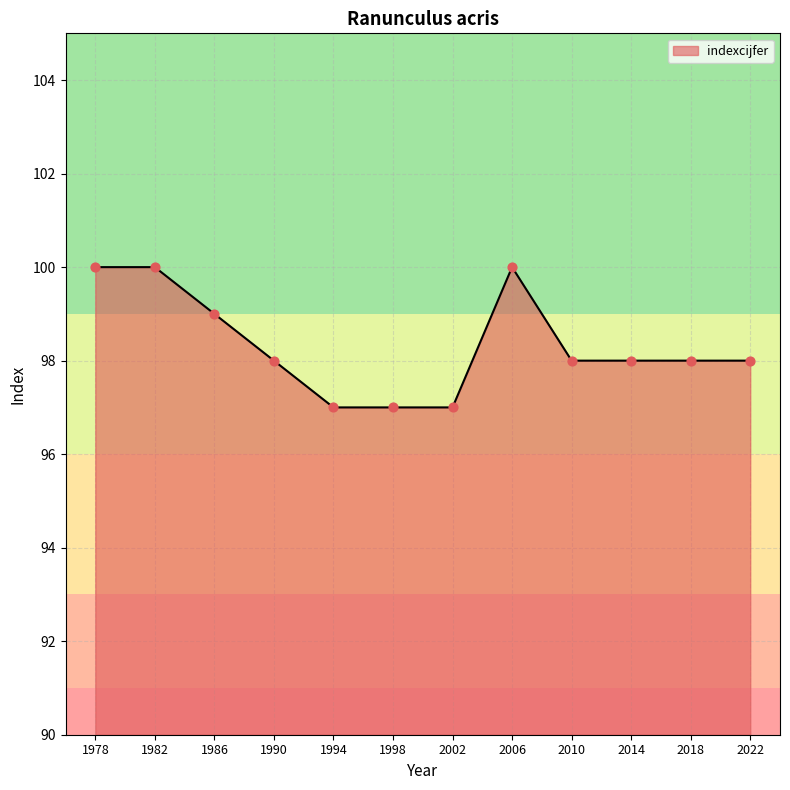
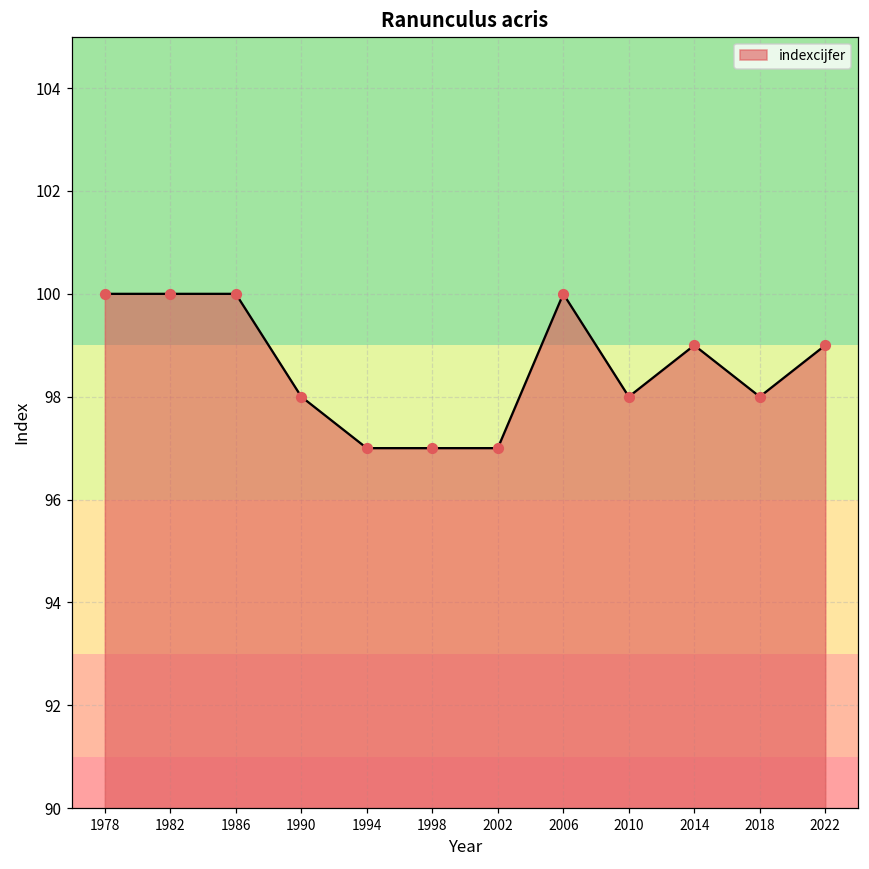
1986: 99 -> 100
2014: 98 -> 99
2022: 98 -> 99
